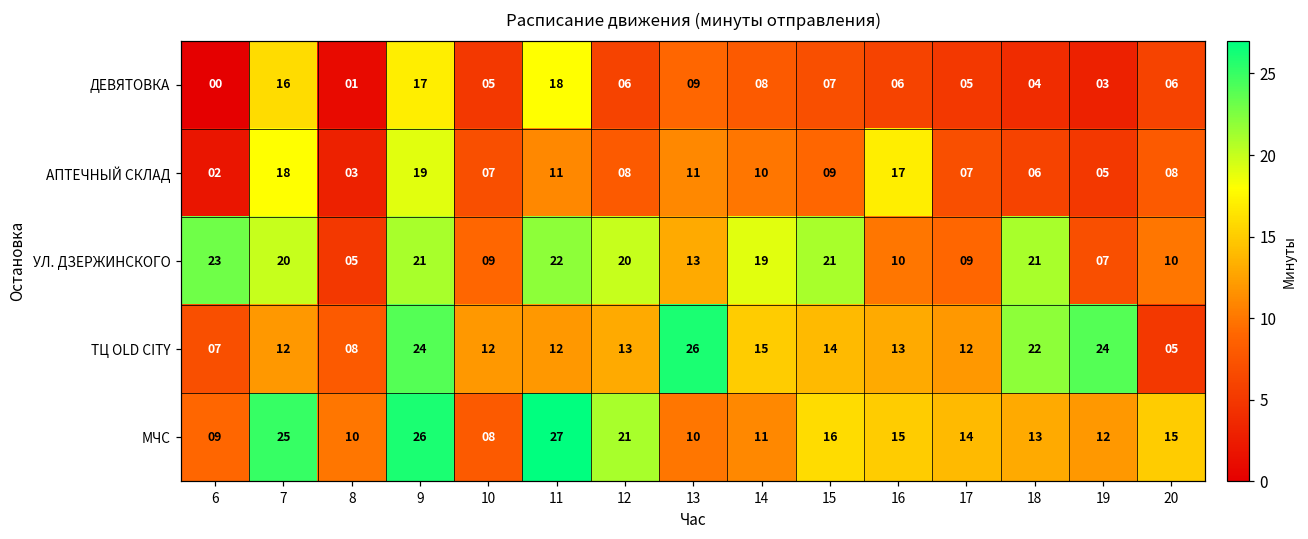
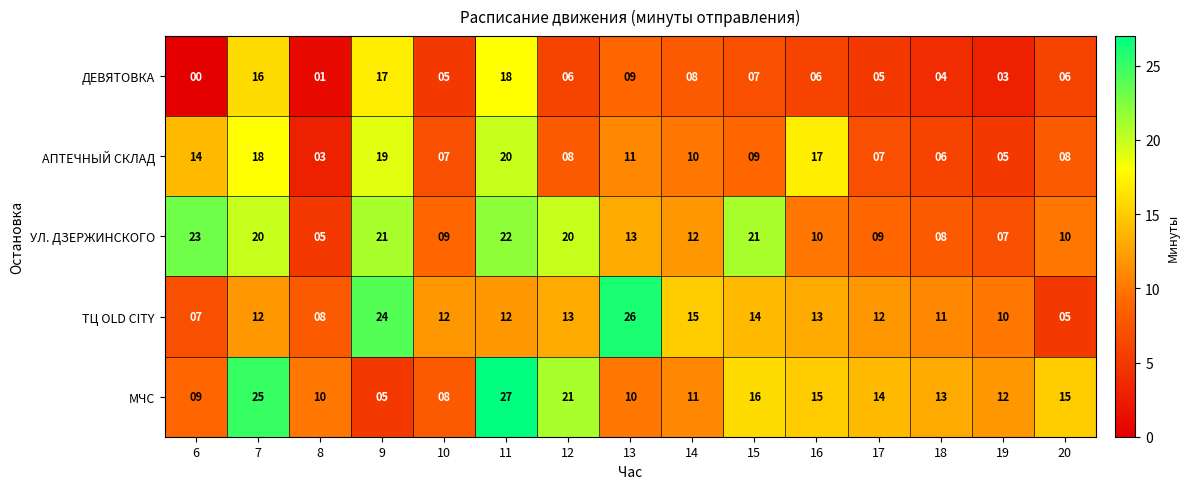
АПТЕЧНЫЙ СКЛАД, 6: 02 -> 14
АПТЕЧНЫЙ СКЛАД, 11: 11 -> 20
УЛ. ДЗЕРЖИНСКОГО, 14: 19 -> 12
УЛ. ДЗЕРЖИНСКОГО, 18: 21 -> 08
ТЦ OLD CITY, 18: 22 -> 11
ТЦ OLD CITY, 19: 24 -> 10
МЧС, 9: 26 -> 05
